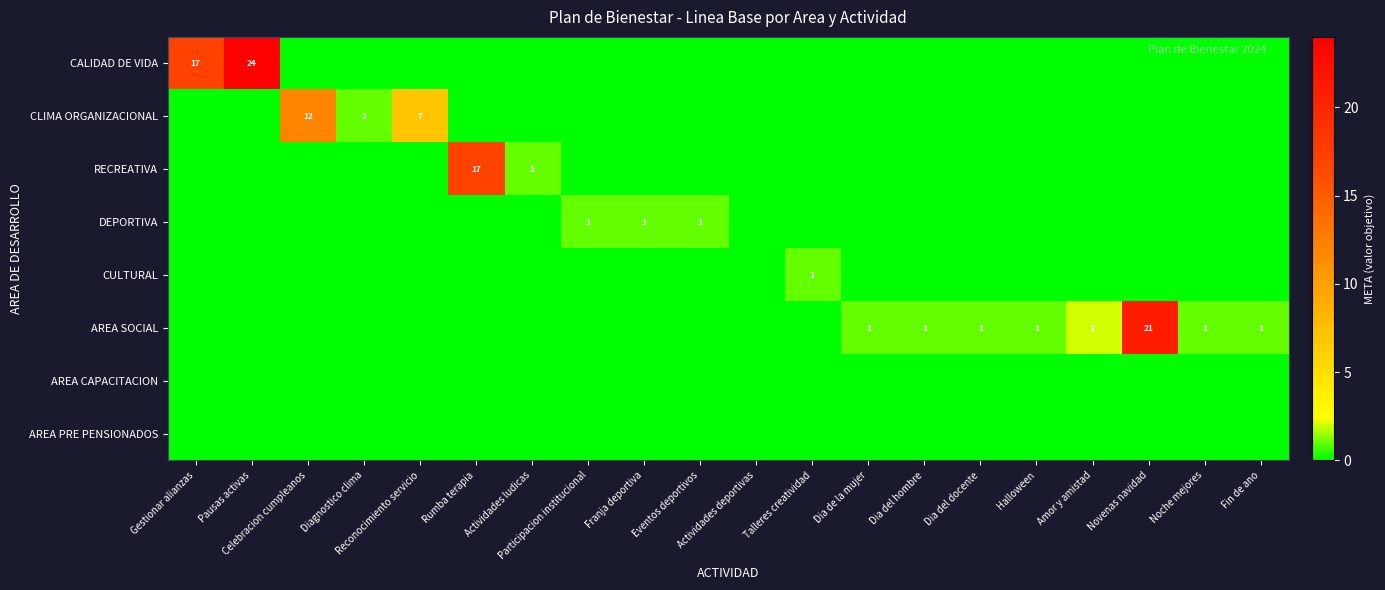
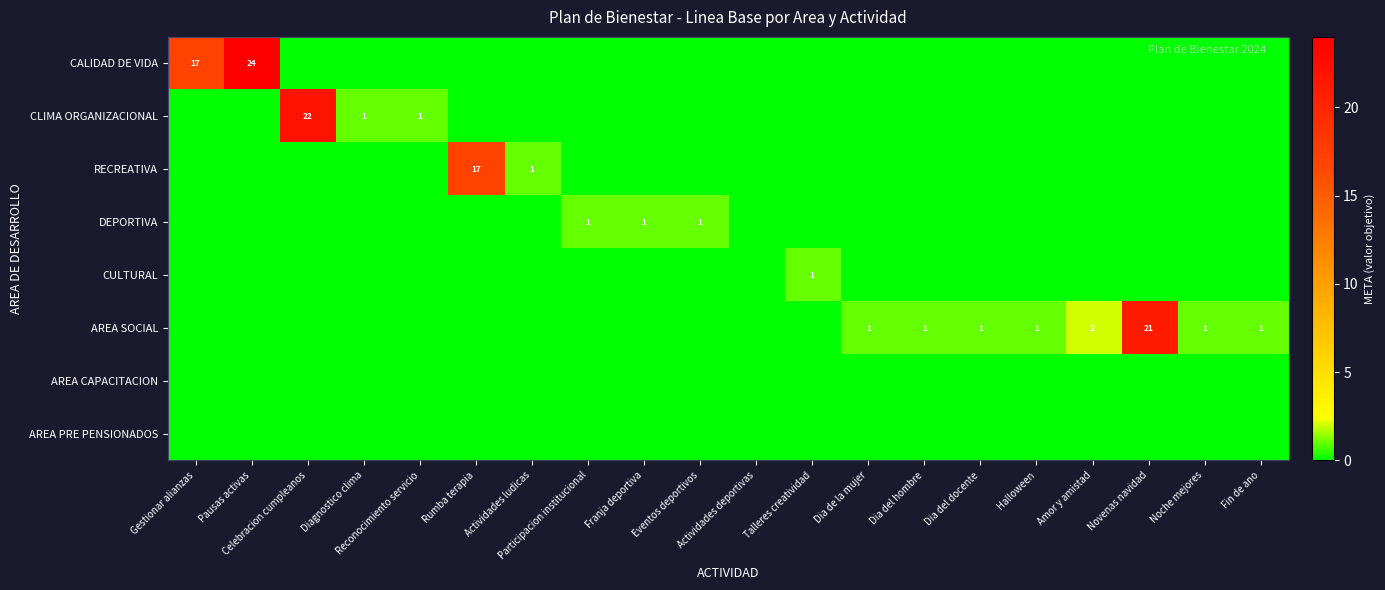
CLIMA ORGANIZACIONAL, Celebracion cumpleanos: 12 -> 22
CLIMA ORGANIZACIONAL, Reconocimiento servicio: 7 -> 1
